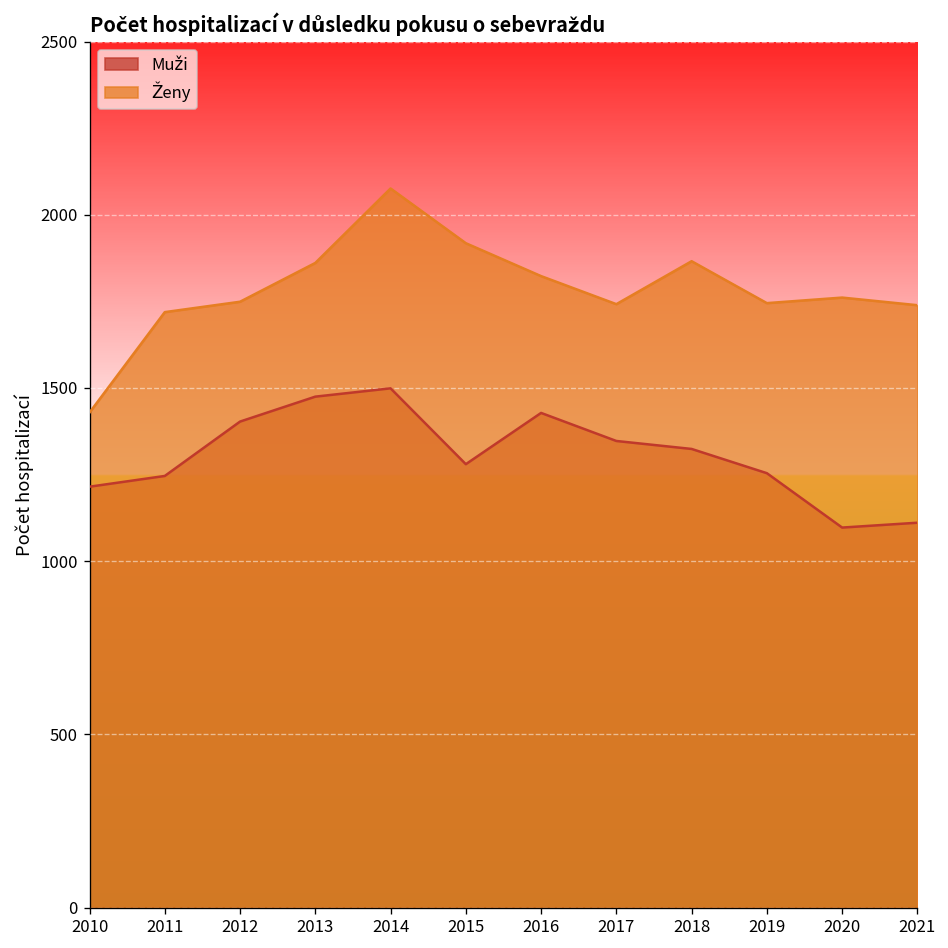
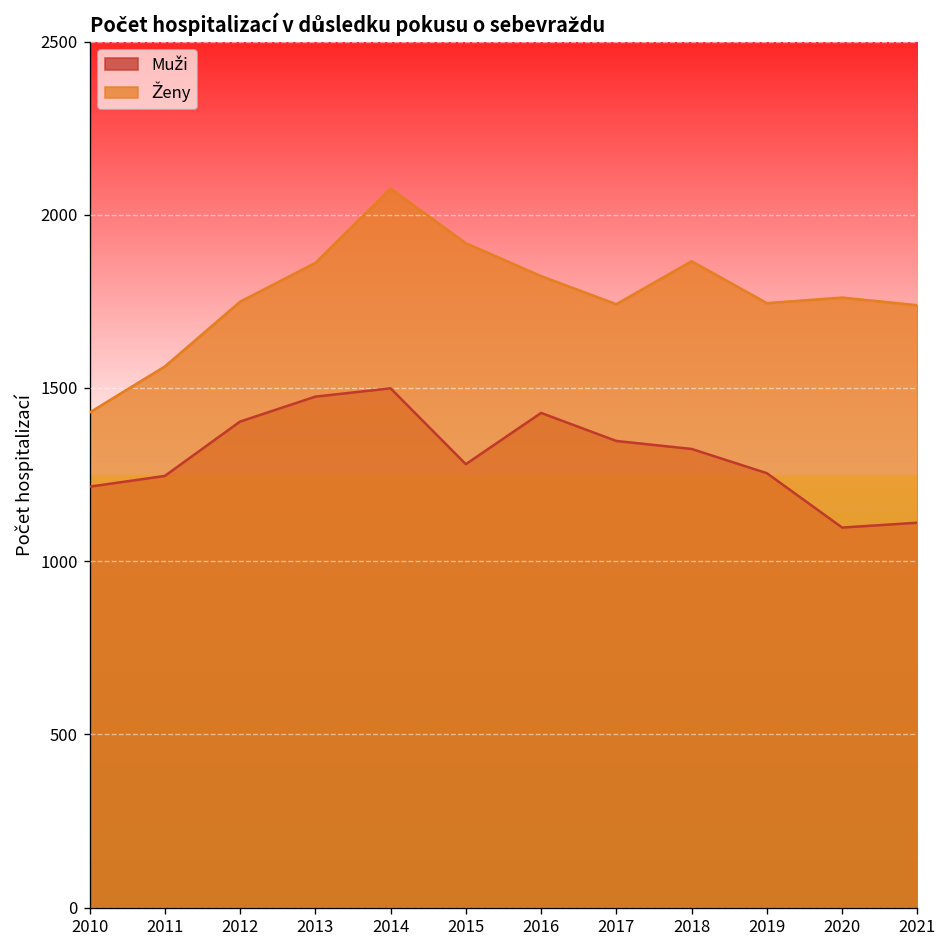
Ženy, 2011: 1720 -> 1560
